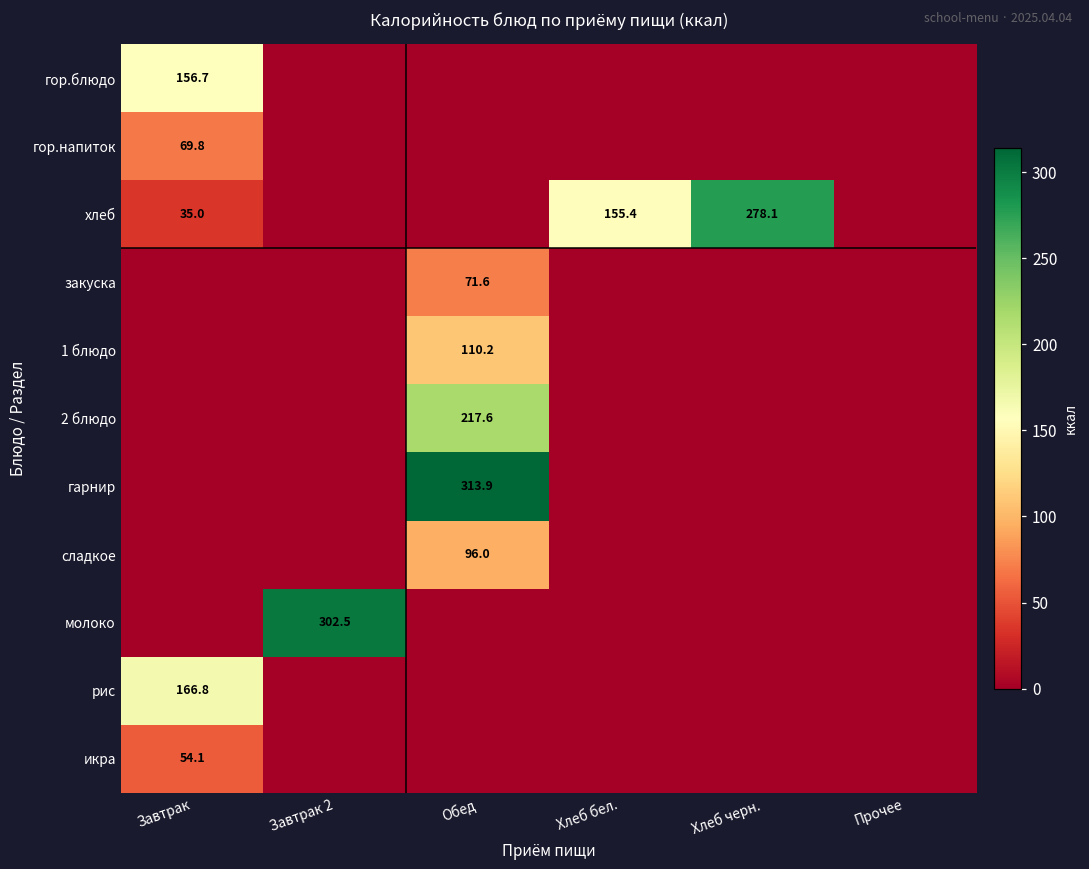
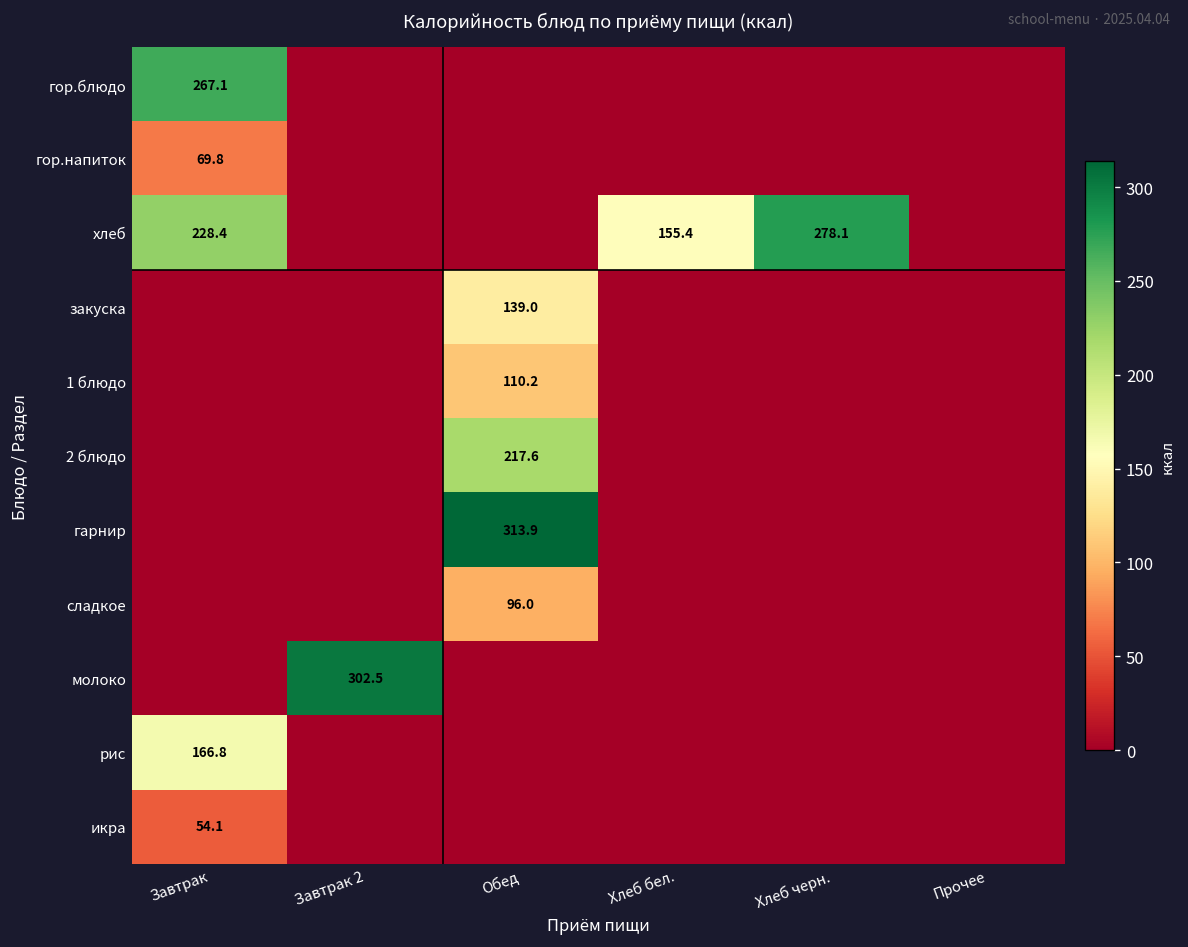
гор.блюдо, Завтрак: 156.7 -> 267.1
хлеб, Завтрак: 35.0 -> 228.4
закуска, Обед: 71.6 -> 139.0
